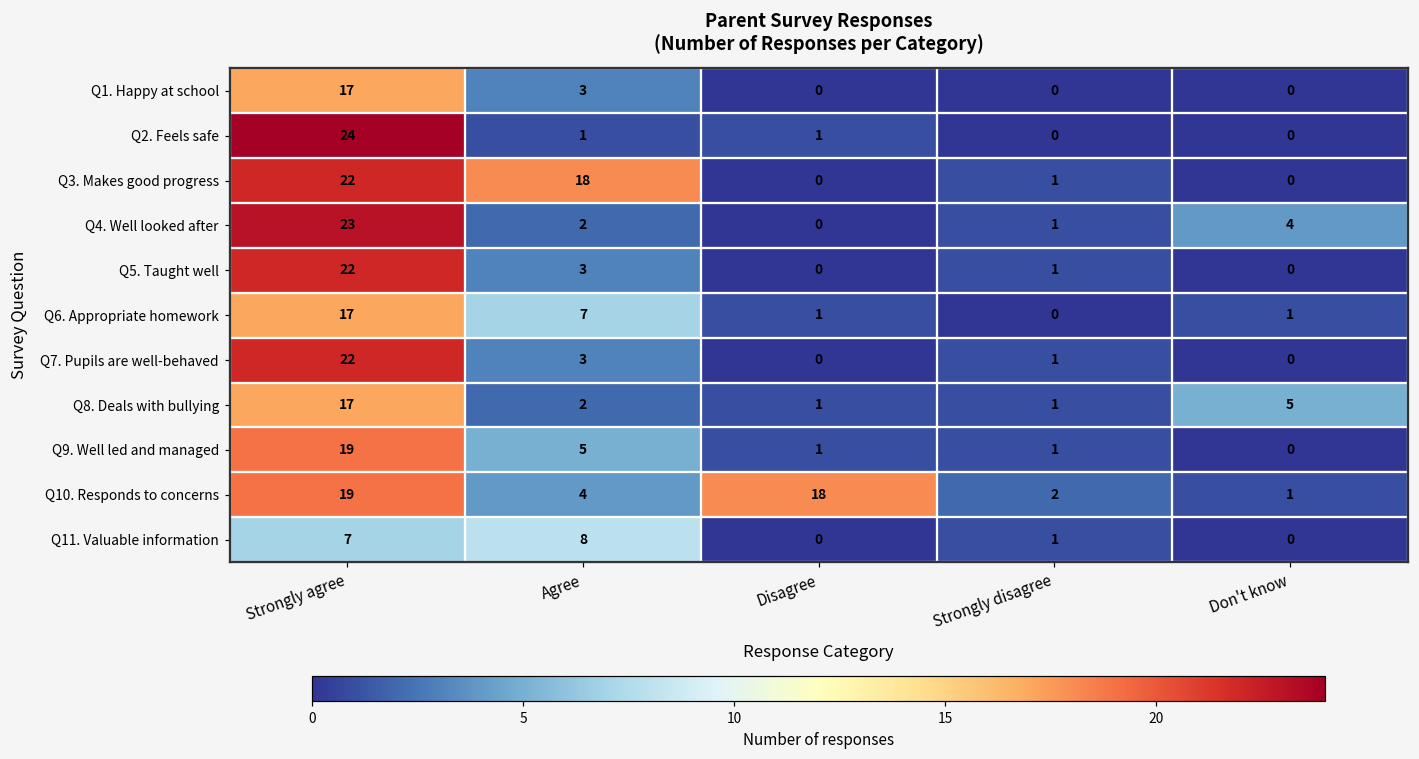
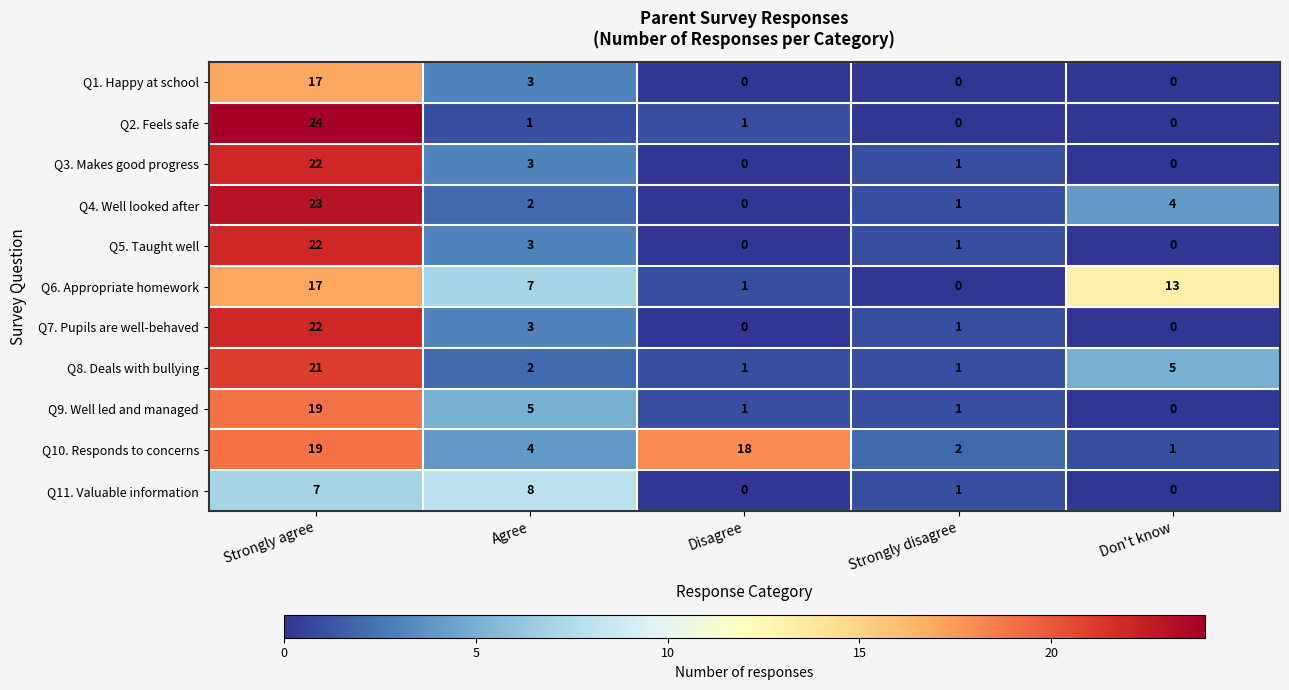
Q3. Makes good progress, Agree: 18 -> 3
Q6. Appropriate homework, Don't know: 1 -> 13
Q8. Deals with bullying, Strongly agree: 17 -> 21
